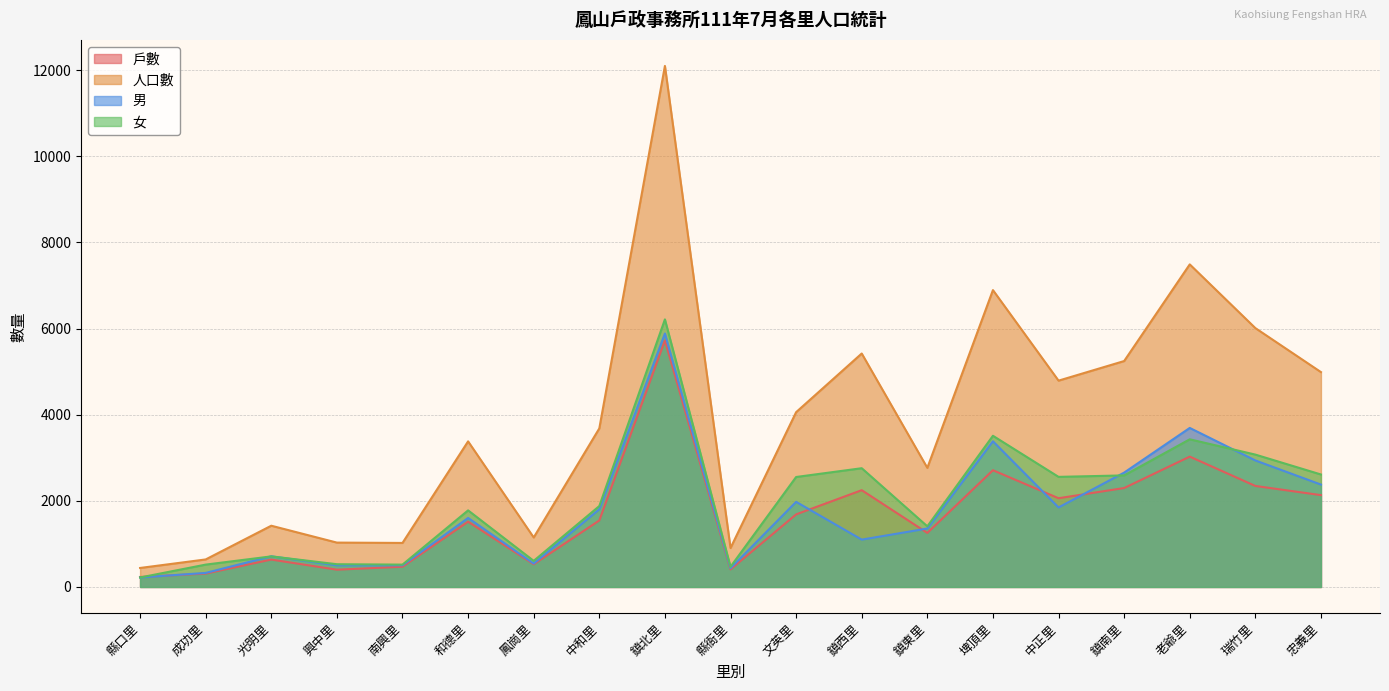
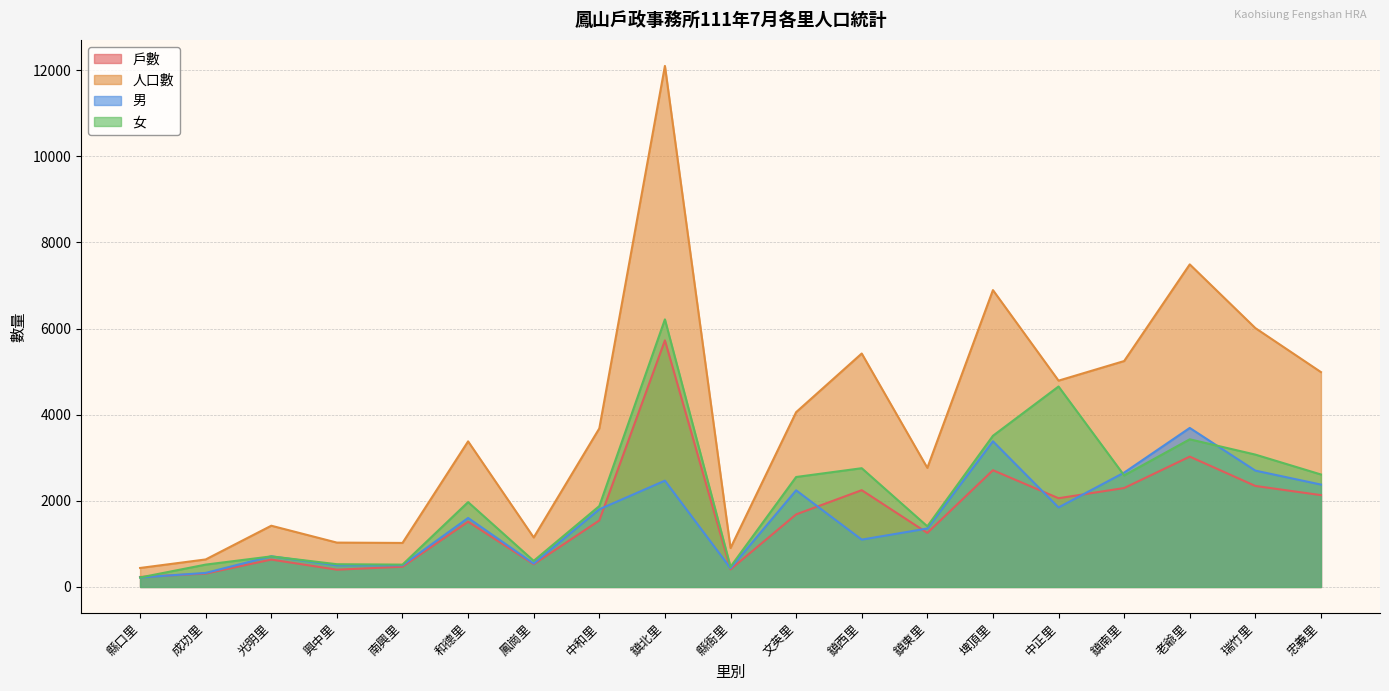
女, 和德里: 1800 -> 2000
男, 鎮北里: 5900 -> 2500
男, 文英里: 2000 -> 2200
女, 中正里: 2600 -> 4700
男, 瑞竹里: 2900 -> 2700
